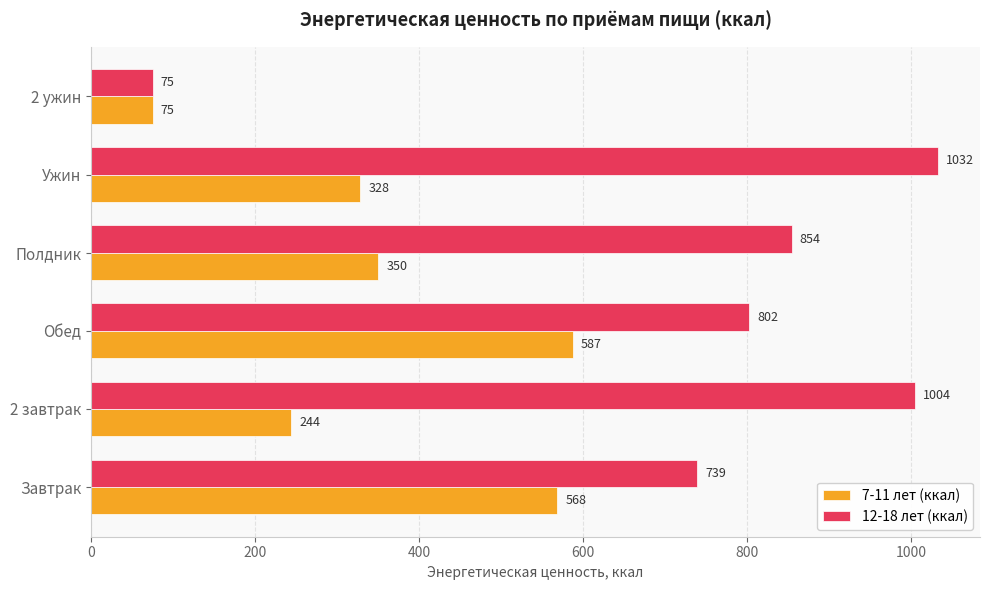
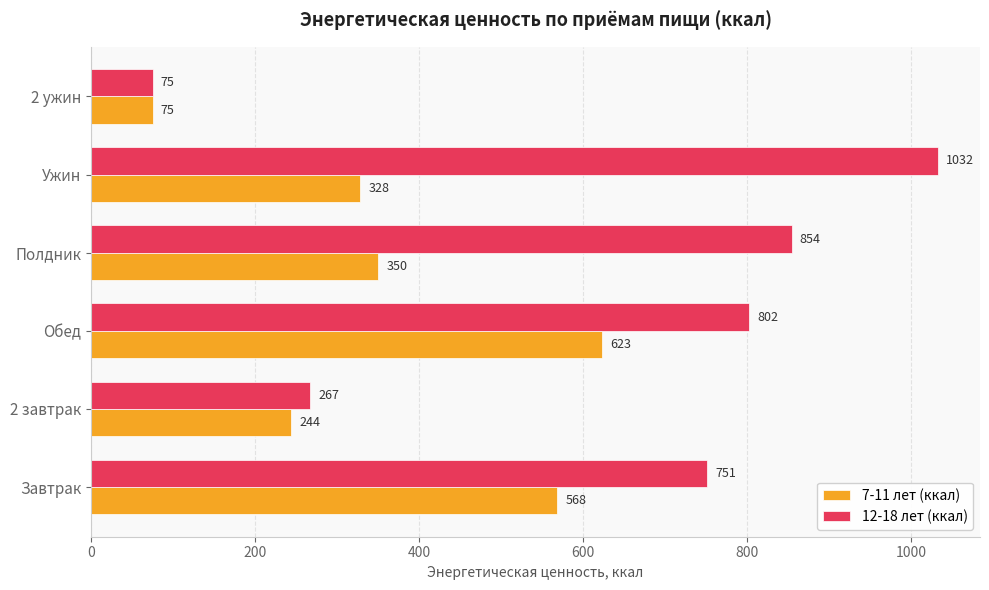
7-11 лет (ккал), Обед: 587 -> 623
12-18 лет (ккал), 2 завтрак: 1004 -> 267
12-18 лет (ккал), Завтрак: 739 -> 751
